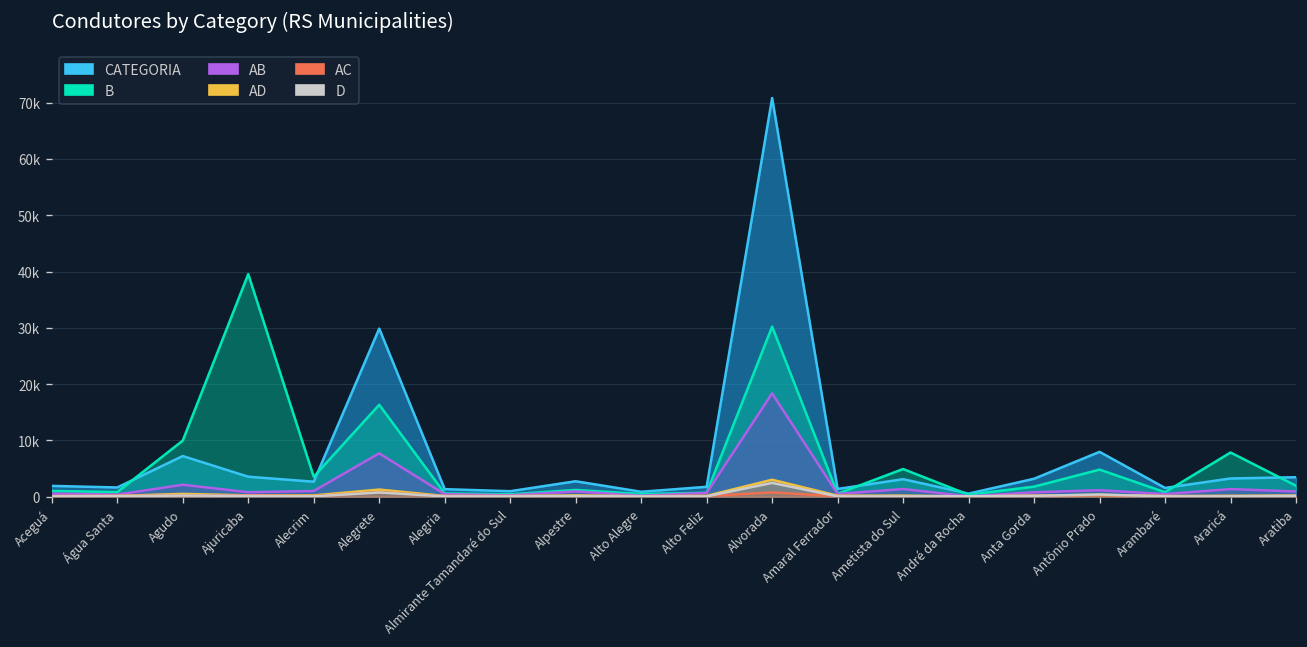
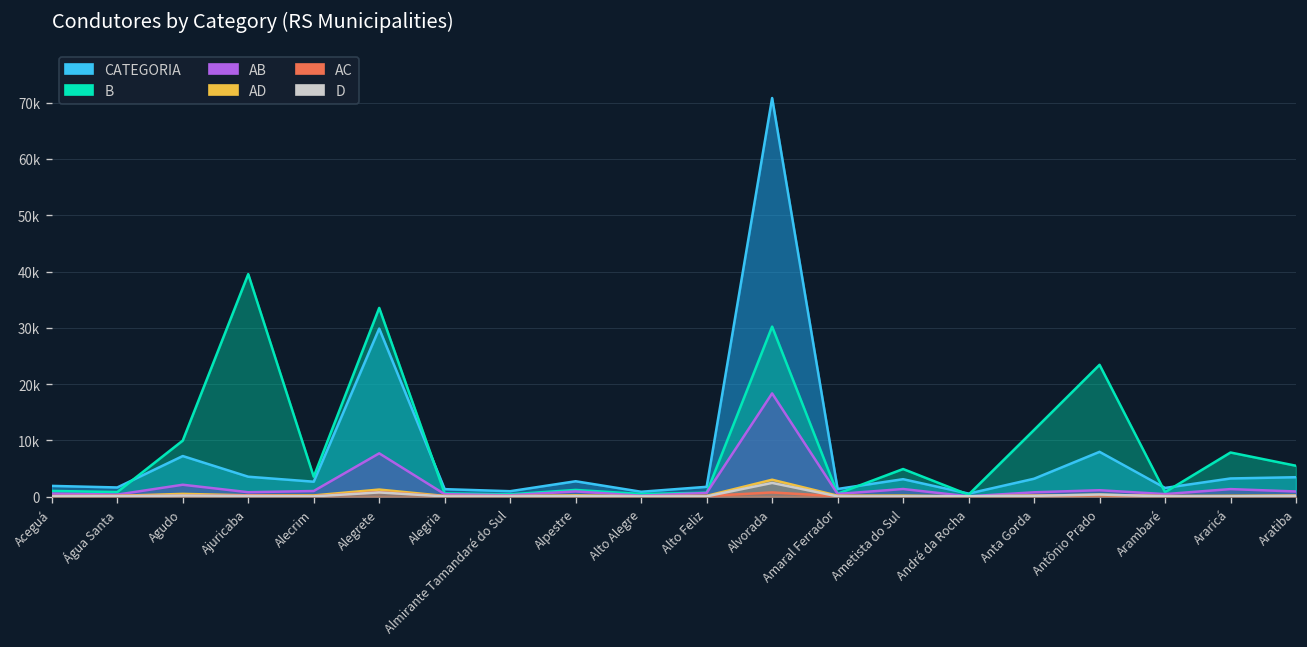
B, Alegrete: 16000 -> 34000
B, Anta Gorda: 2000 -> 12000
B, Antônio Prado: 5000 -> 23000
B, Aratiba: 2000 -> 5000
